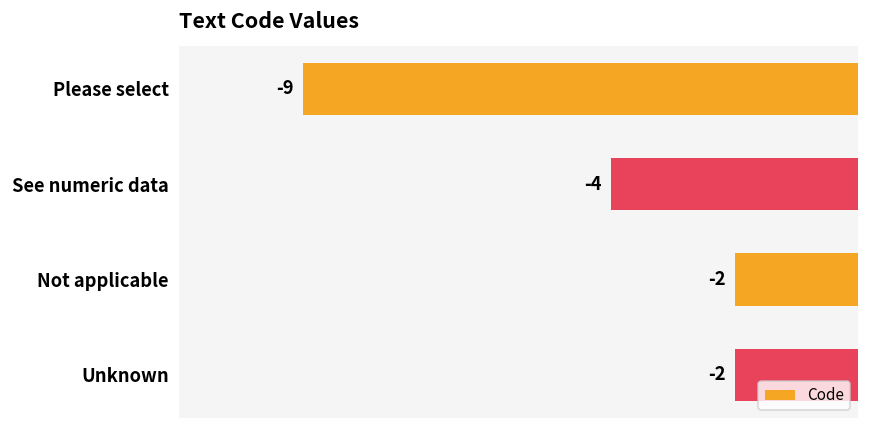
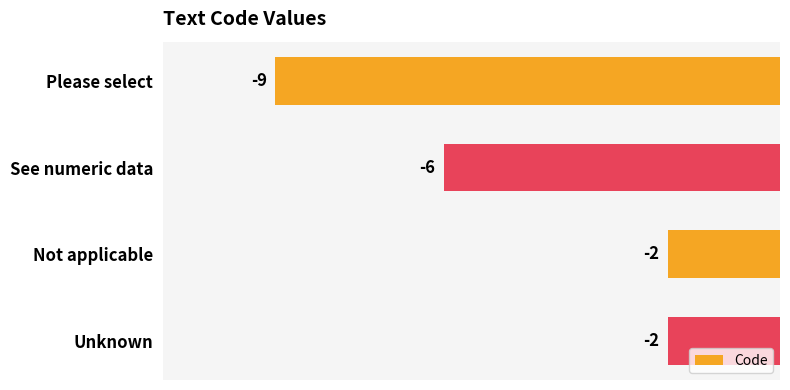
See numeric data: -4 -> -6
